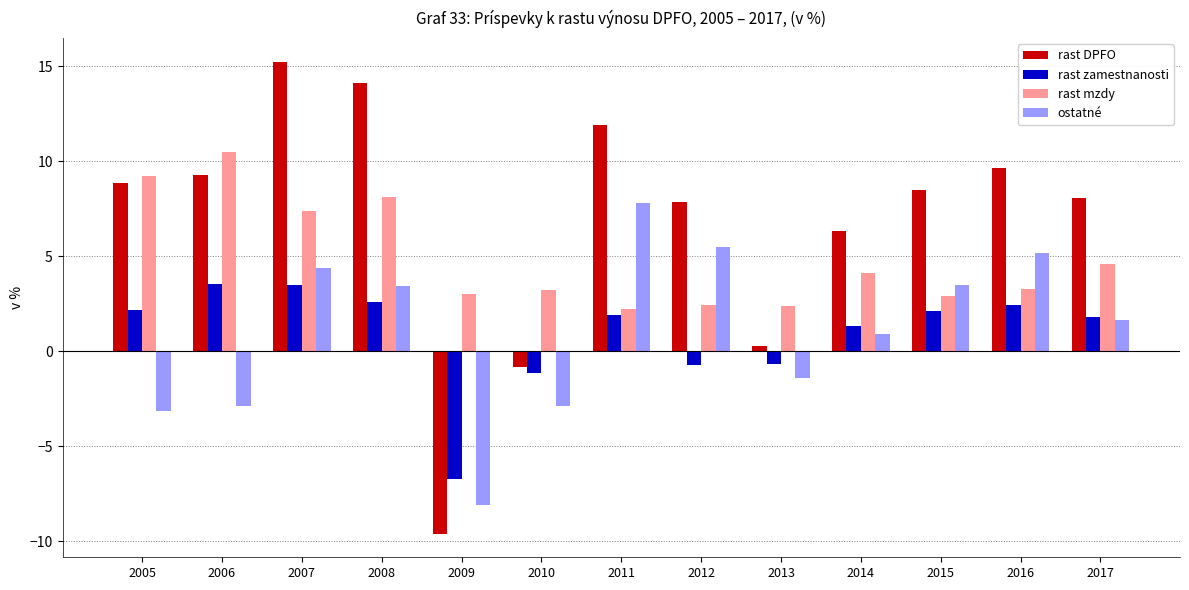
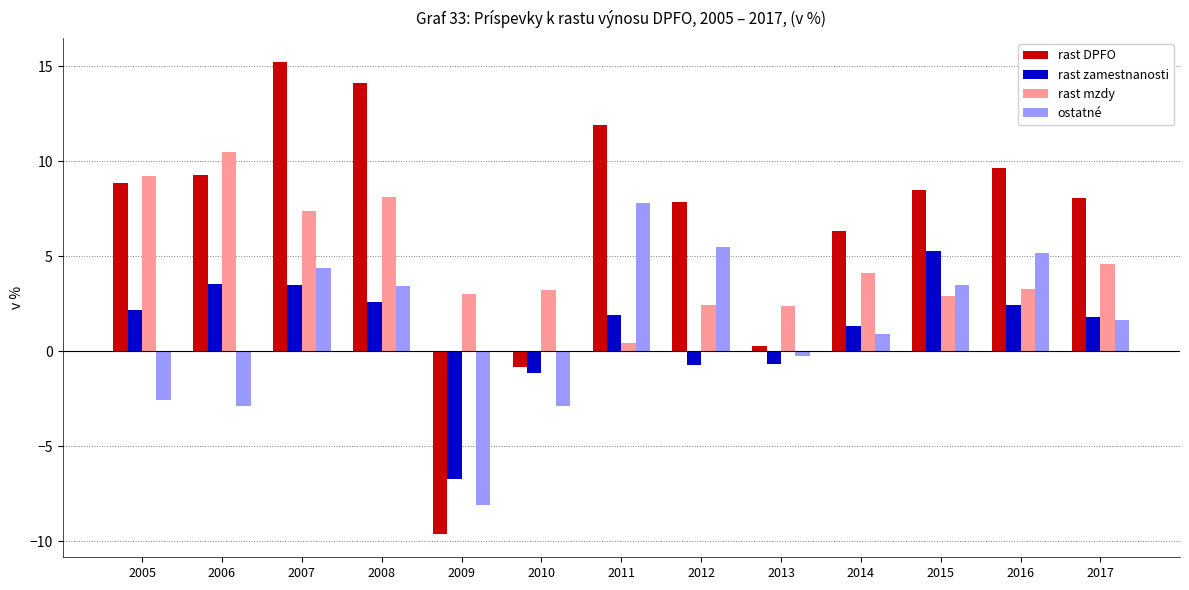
ostatné, 2005: -3.2 -> -2.5
rast mzdy, 2011: 2.2 -> 0.4
ostatné, 2013: -1.4 -> -0.3
rast zamestnanosti, 2015: 2.1 -> 5.3
